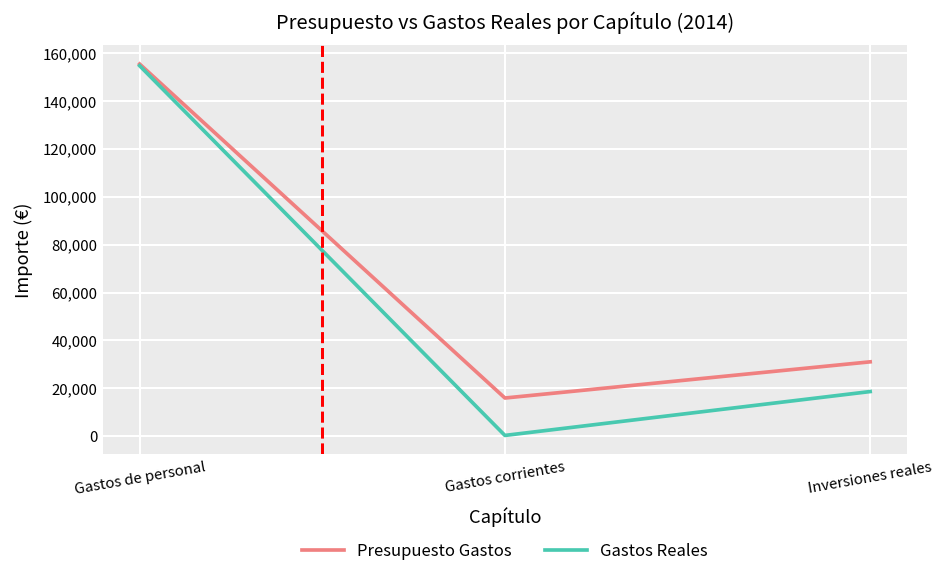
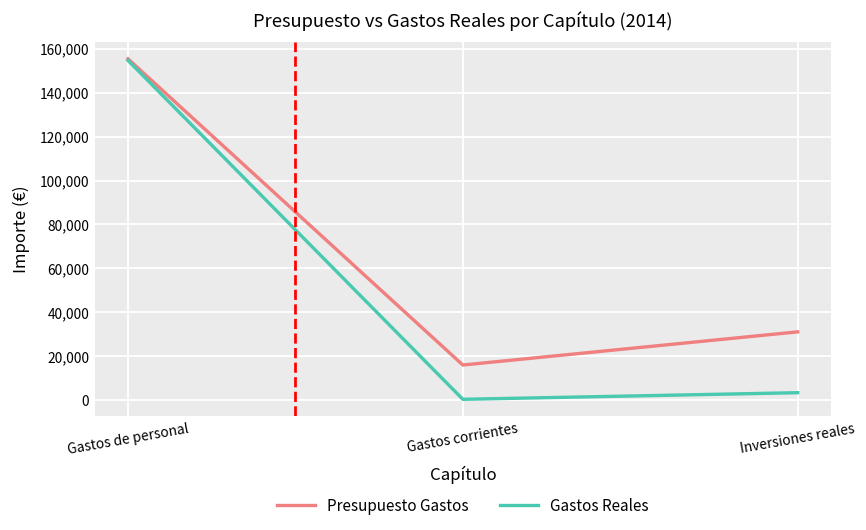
Gastos Reales, Inversiones reales: 19,000 -> 3,000
